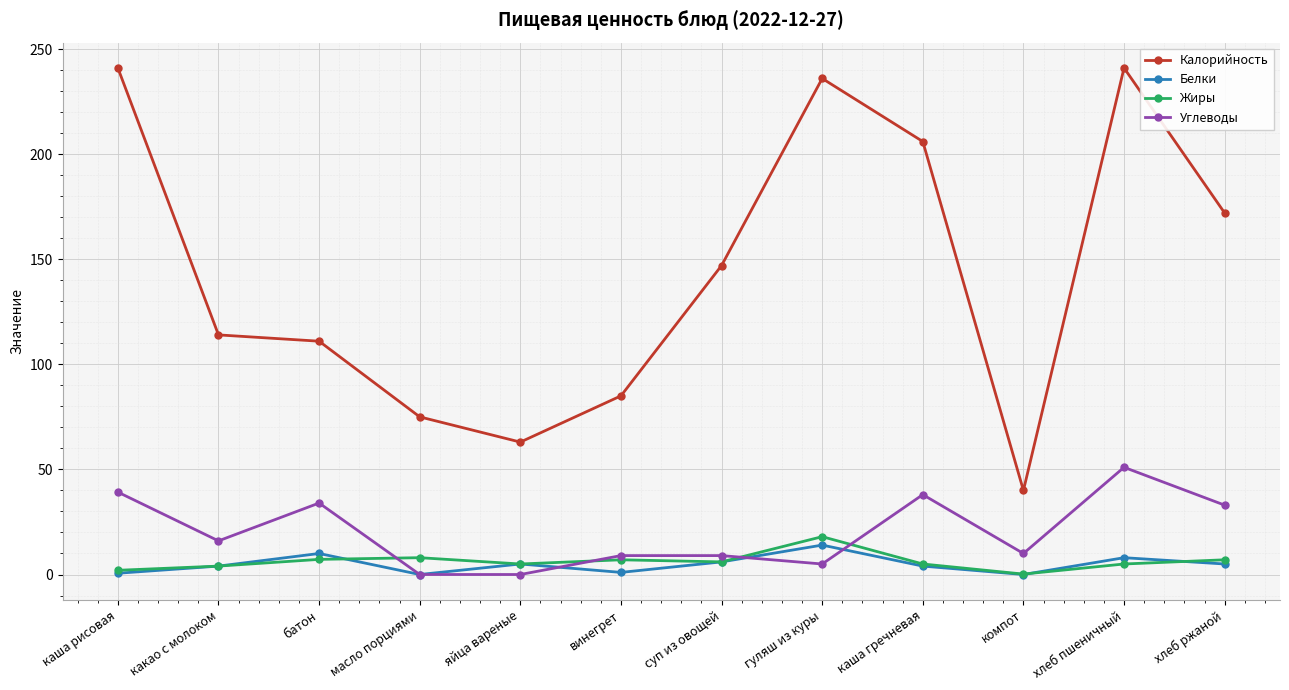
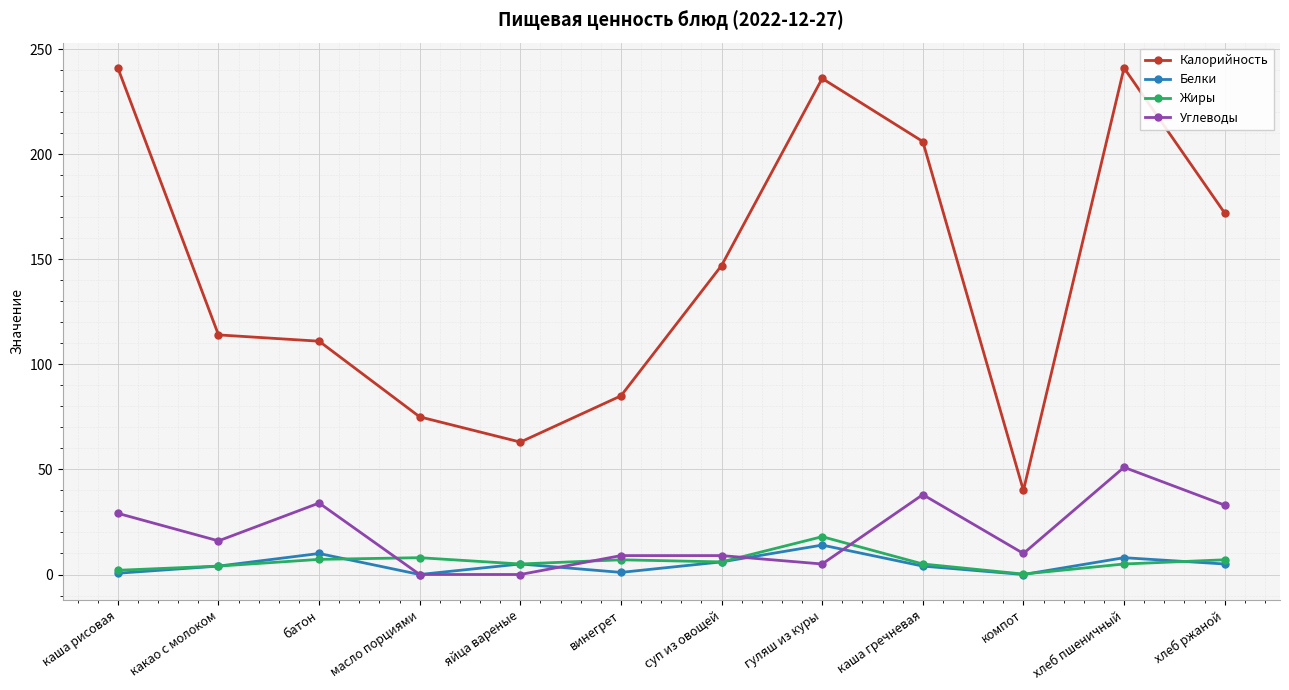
Углеводы, каша рисовая: 39 -> 29
